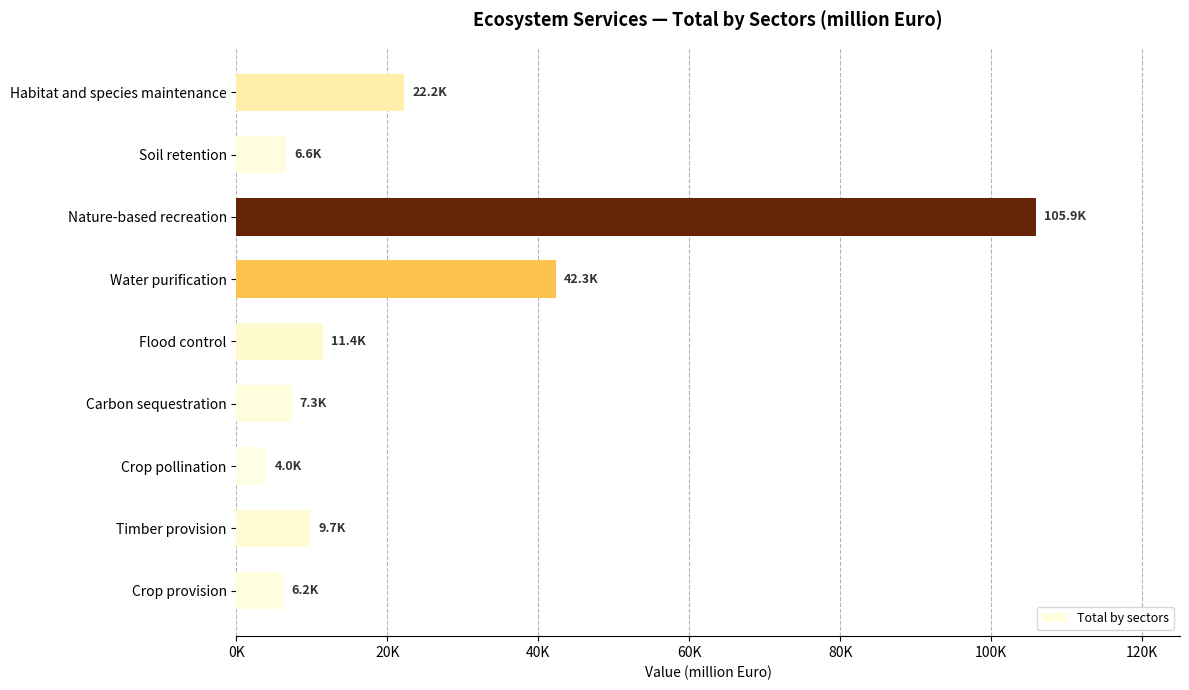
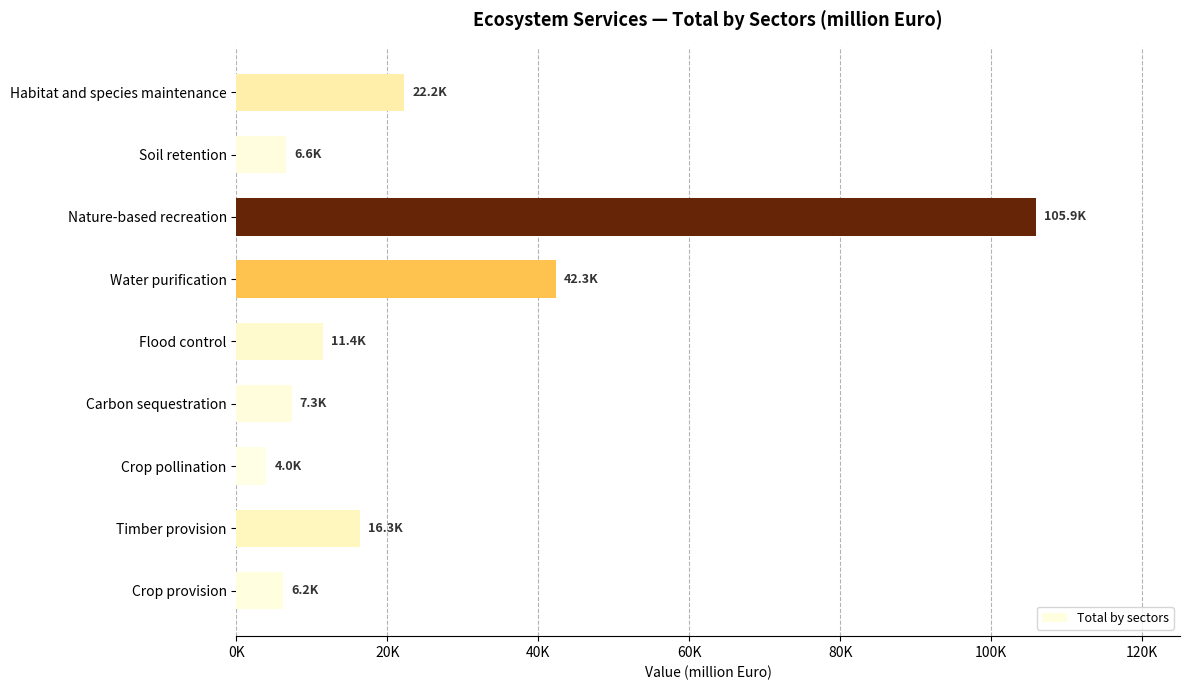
Timber provision: 9.7K -> 16.3K
